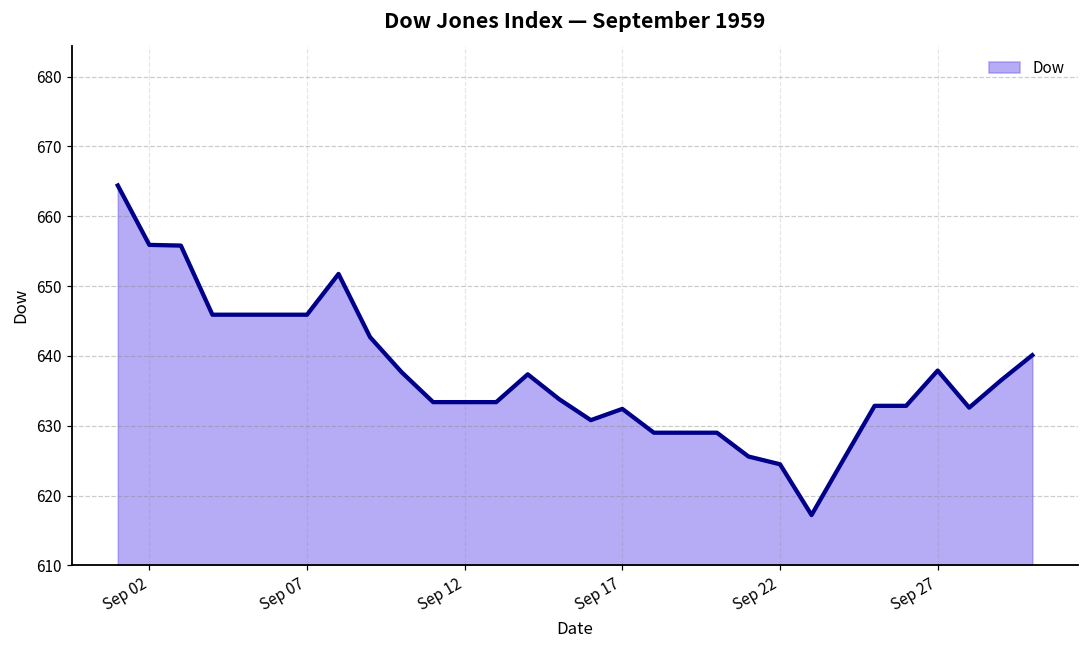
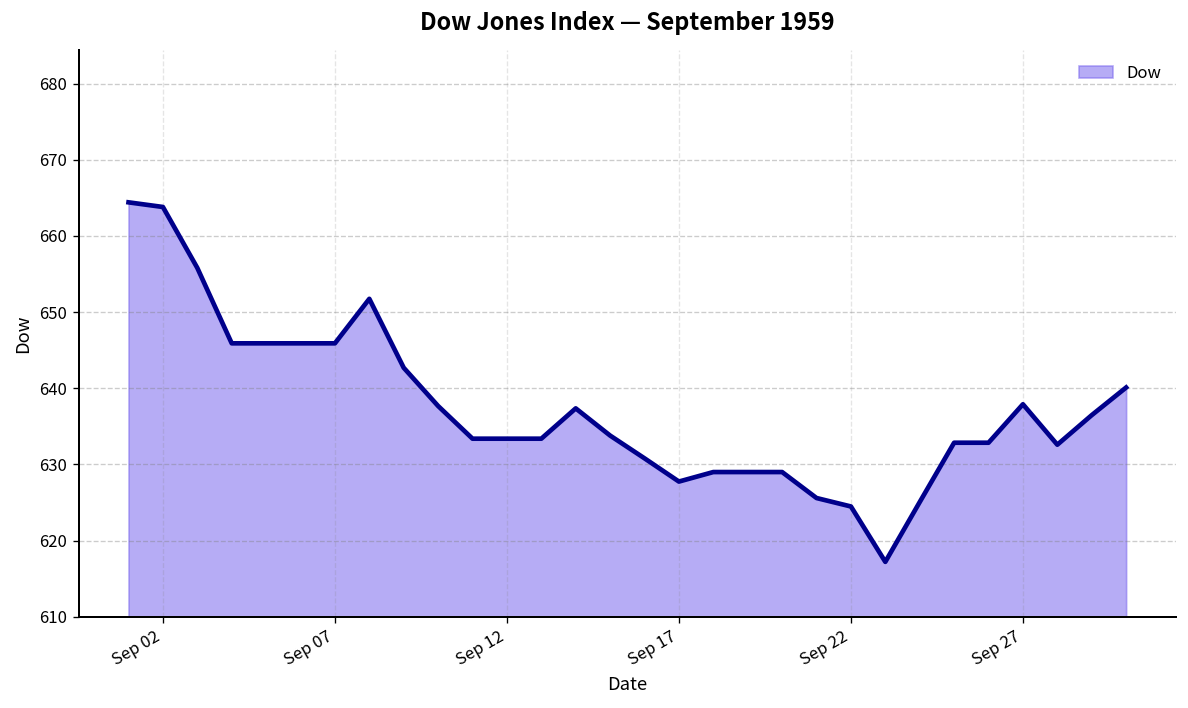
Sep 02: 656 -> 664
Sep 17: 632 -> 628
